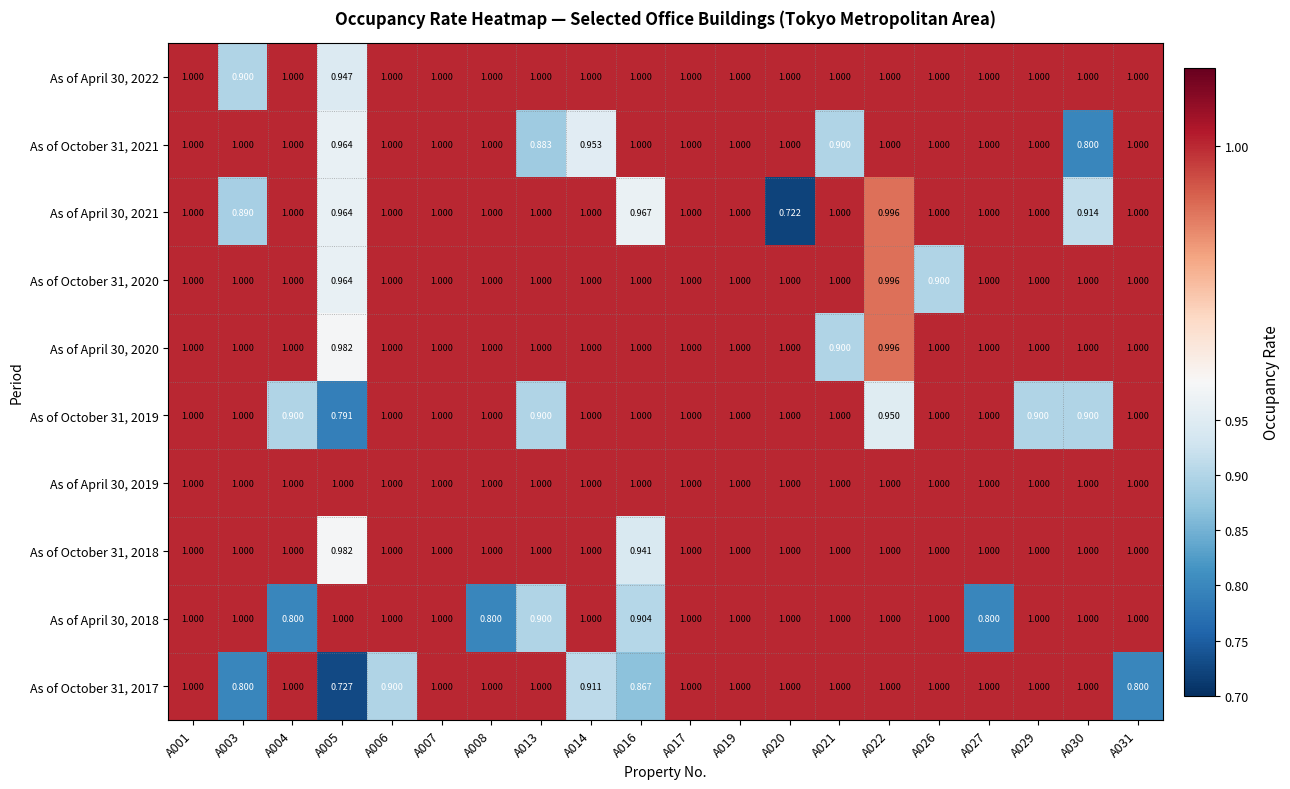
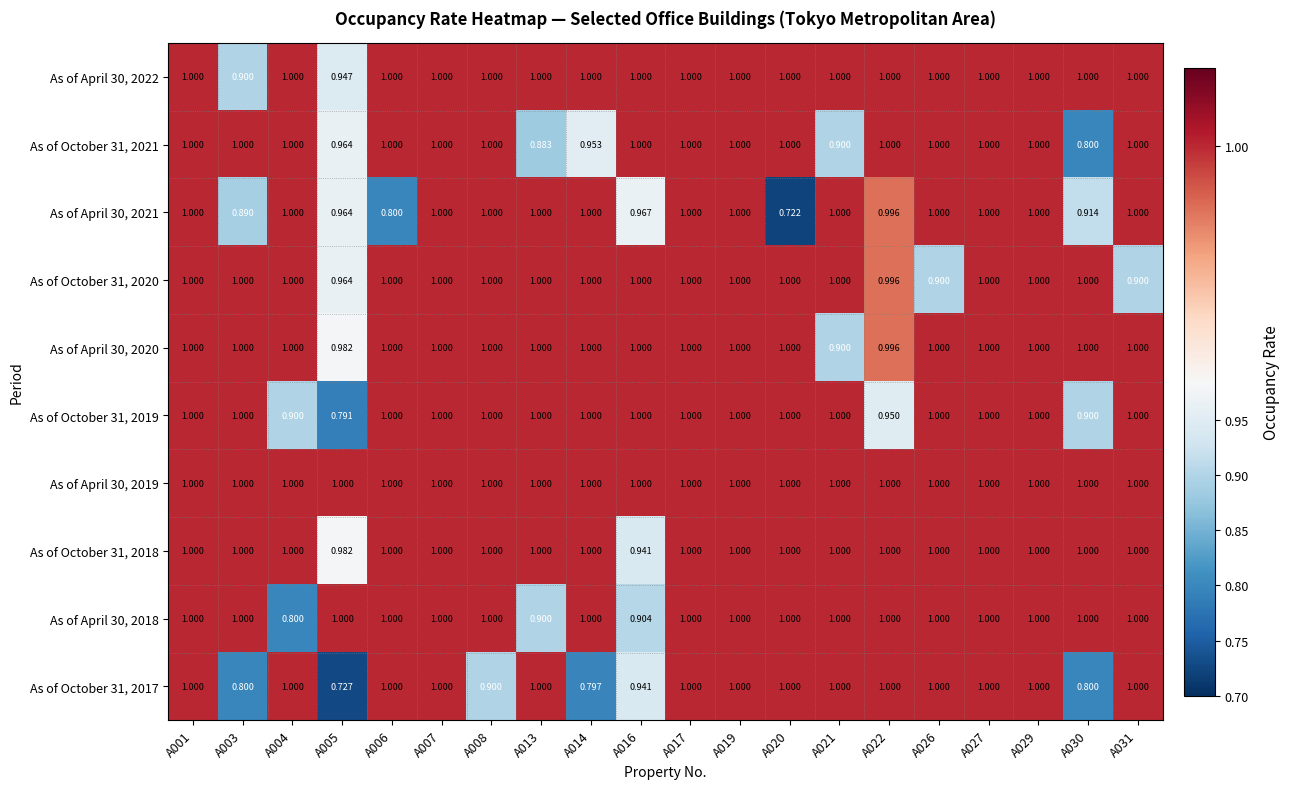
As of April 30, 2021, A006: 1.000 -> 0.800
As of October 31, 2020, A031: 1.000 -> 0.900
As of October 31, 2019, A013: 0.900 -> 1.000
As of October 31, 2019, A029: 0.900 -> 1.000
As of April 30, 2018, A008: 0.800 -> 1.000
As of April 30, 2018, A027: 0.800 -> 1.000
As of October 31, 2017, A006: 0.900 -> 1.000
As of October 31, 2017, A008: 1.000 -> 0.900
As of October 31, 2017, A014: 0.911 -> 0.797
As of October 31, 2017, A016: 0.867 -> 0.941
As of October 31, 2017, A030: 1.000 -> 0.800
As of October 31, 2017, A031: 0.800 -> 1.000
